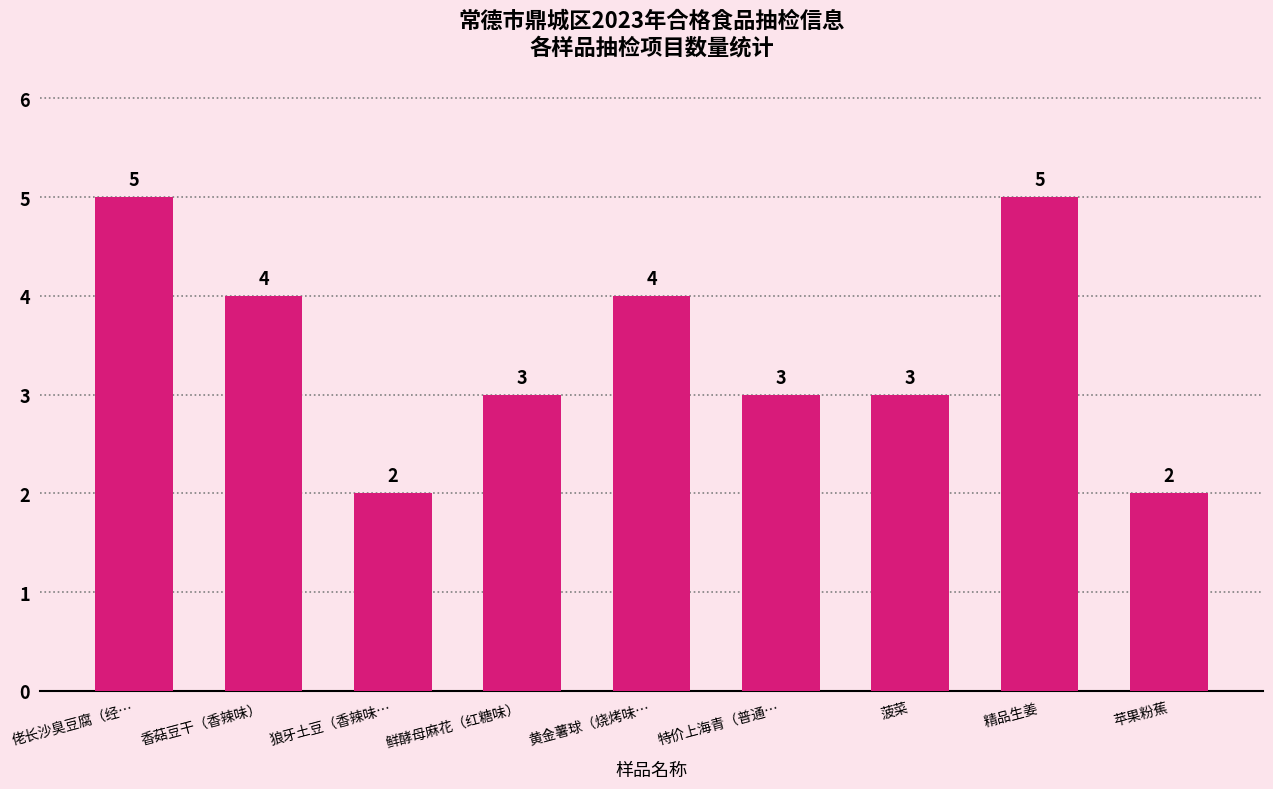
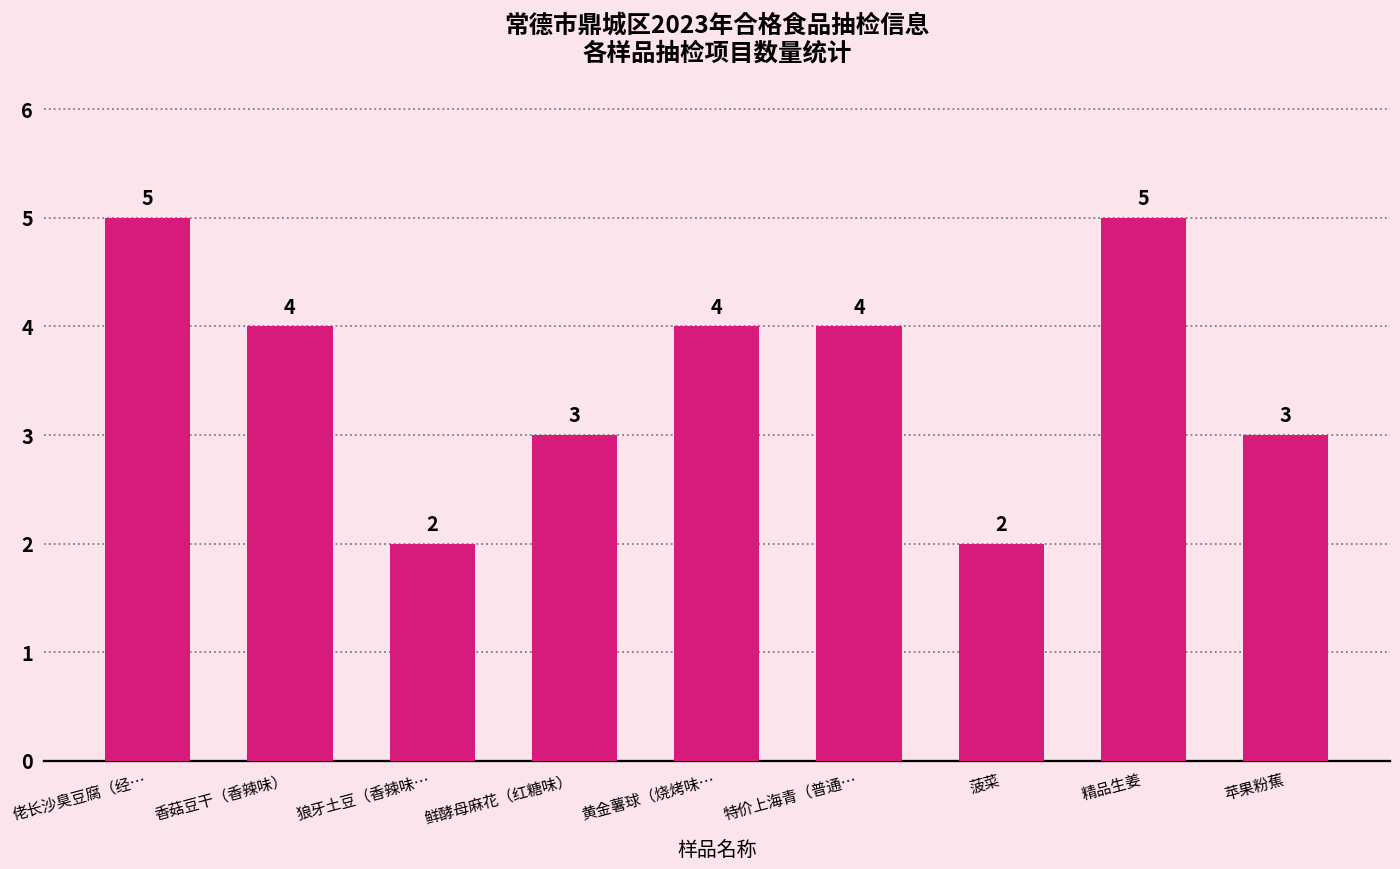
特价上海青（普通…: 3 -> 4
菠菜: 3 -> 2
苹果粉蕉: 2 -> 3
